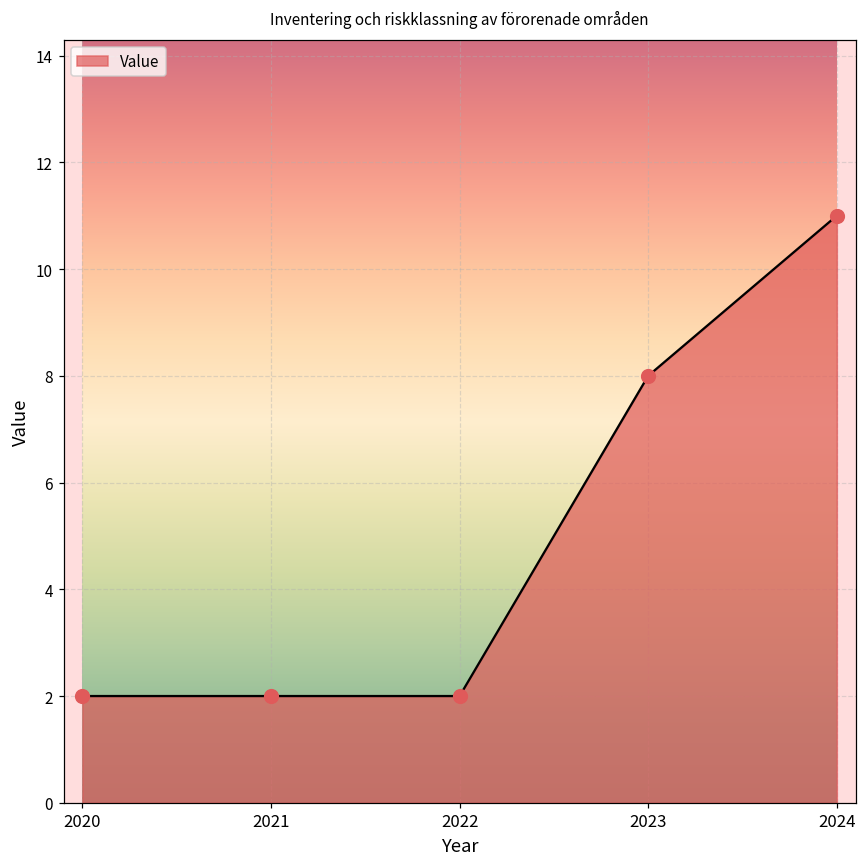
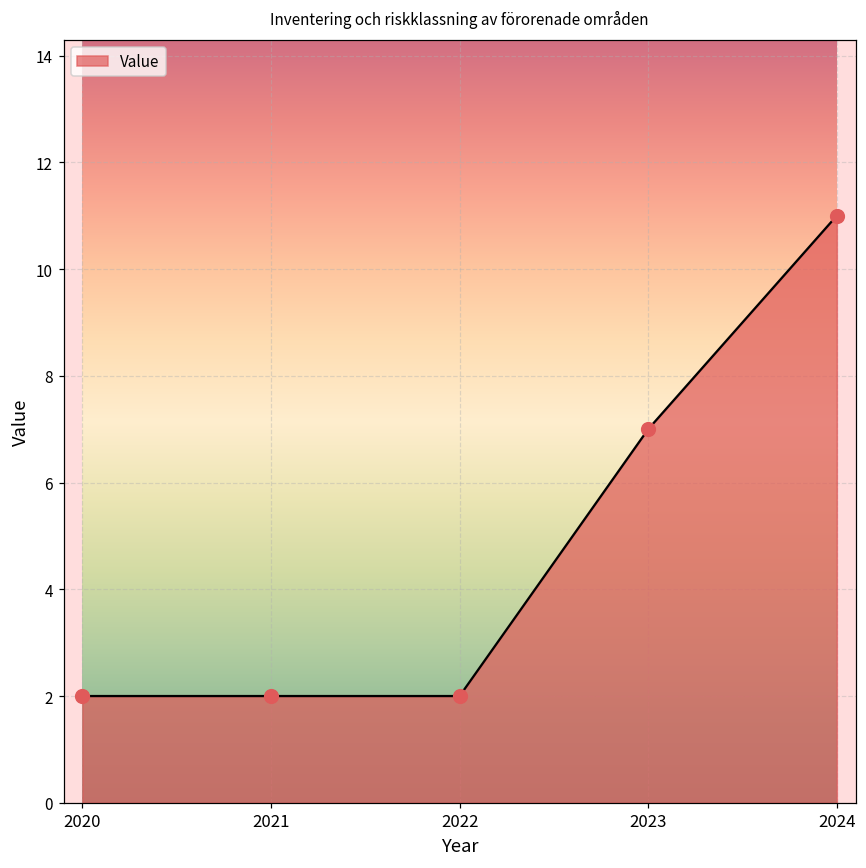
2023: 8 -> 7
